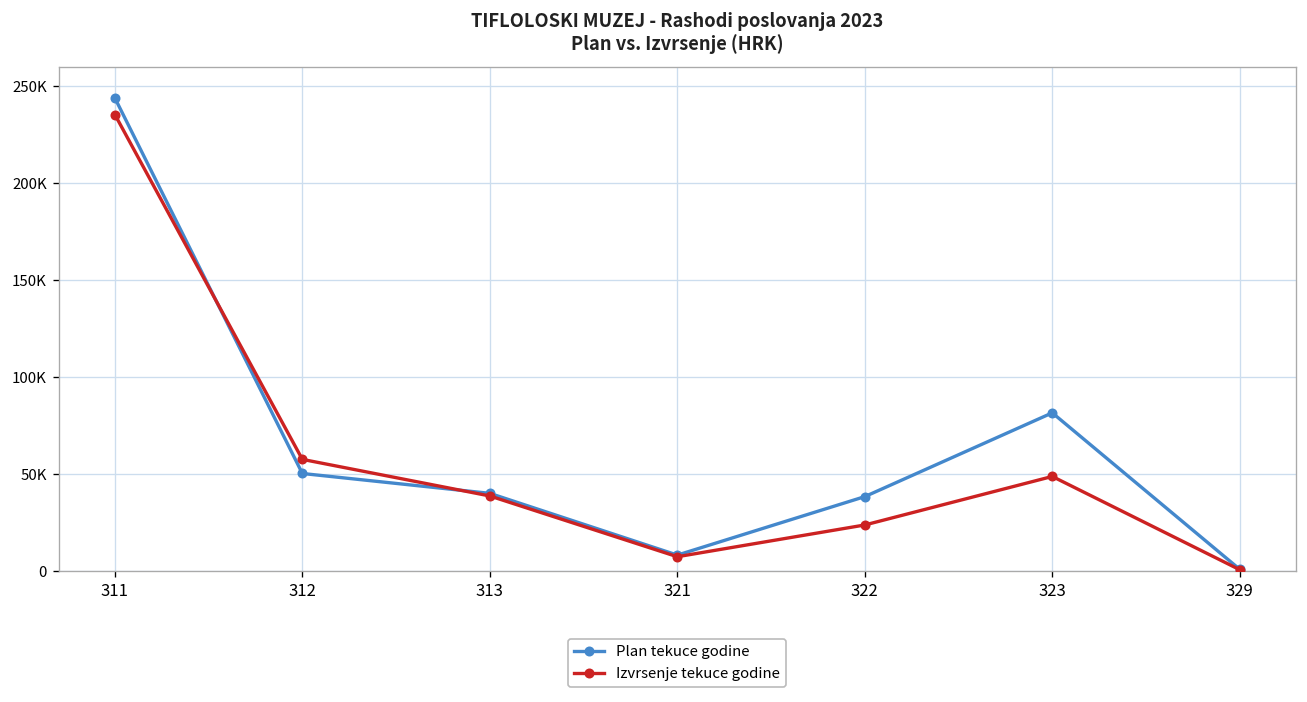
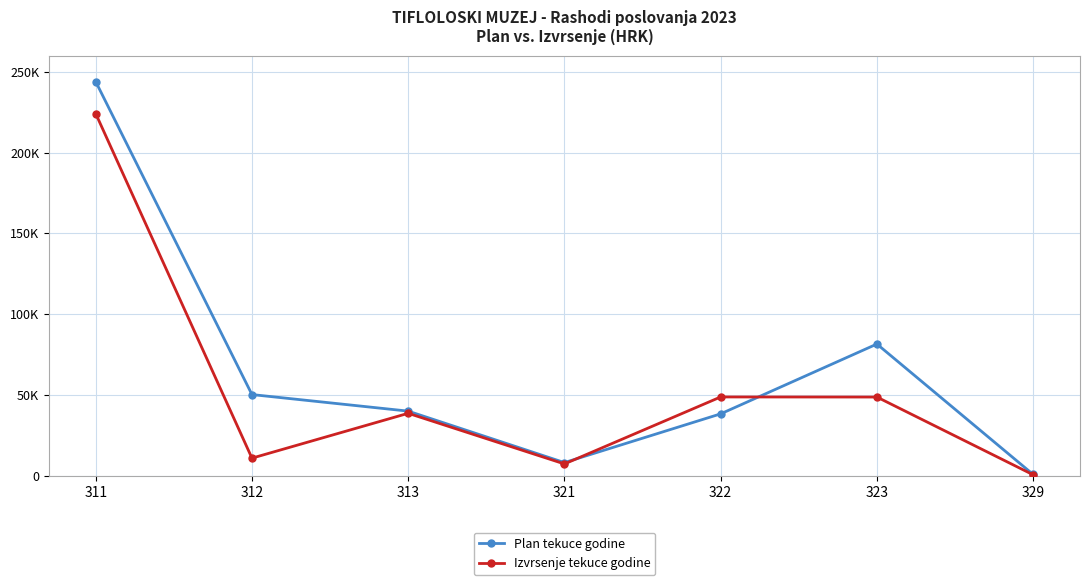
Izvrsenje tekuce godine, 311: 235000 -> 224000
Izvrsenje tekuce godine, 312: 58000 -> 11000
Izvrsenje tekuce godine, 322: 24000 -> 49000
